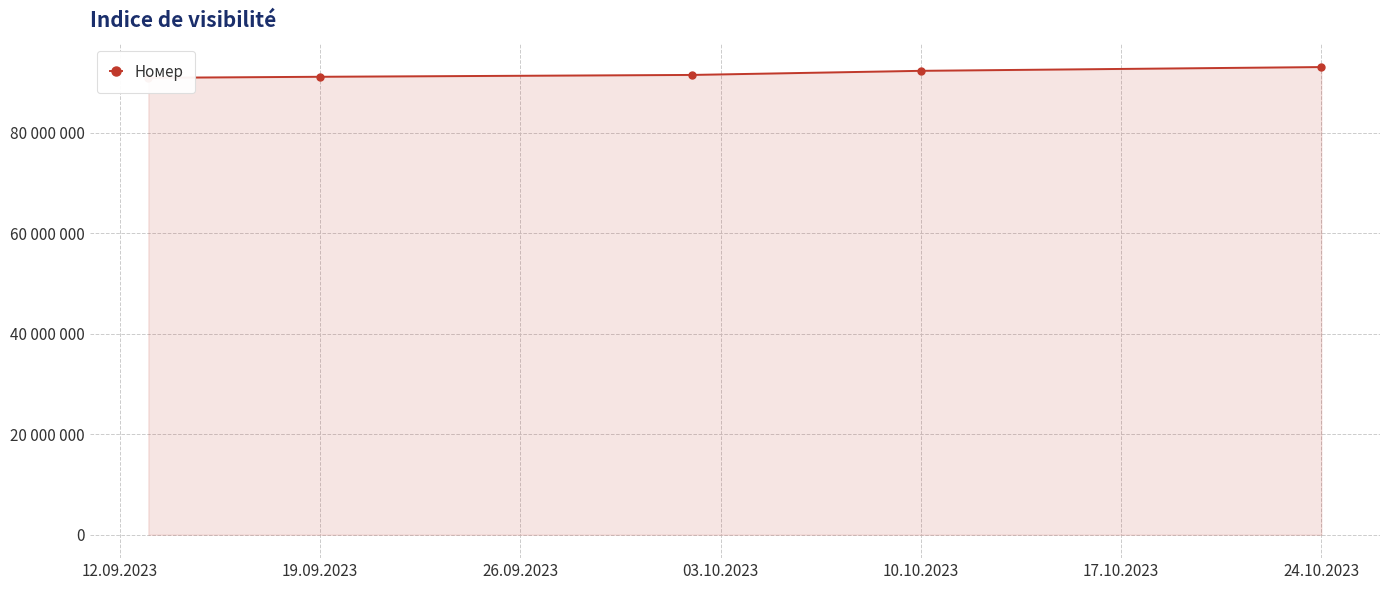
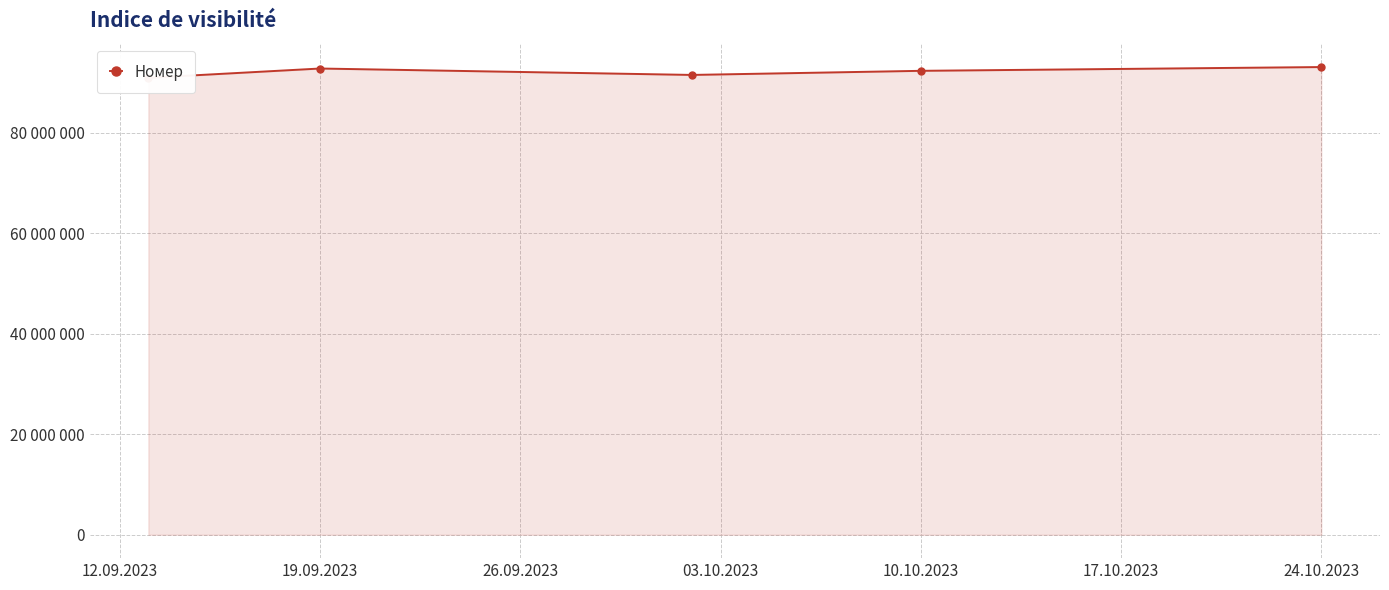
19.09.2023: 91000000 -> 93000000
